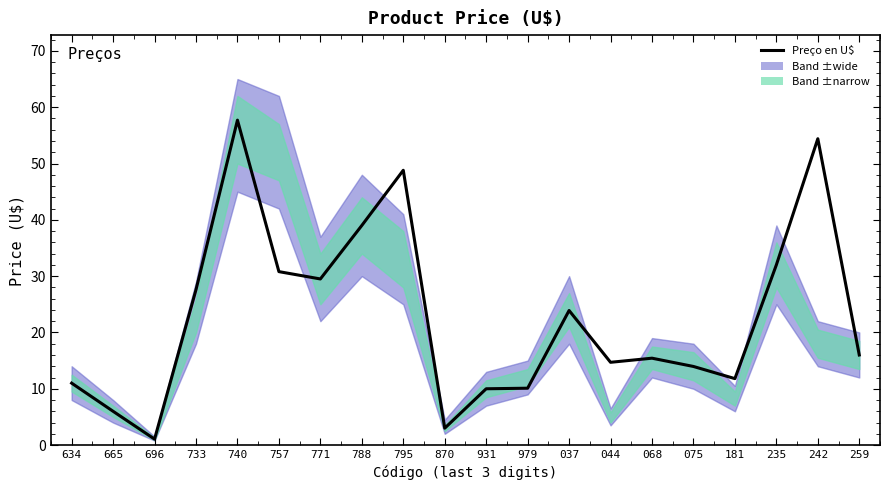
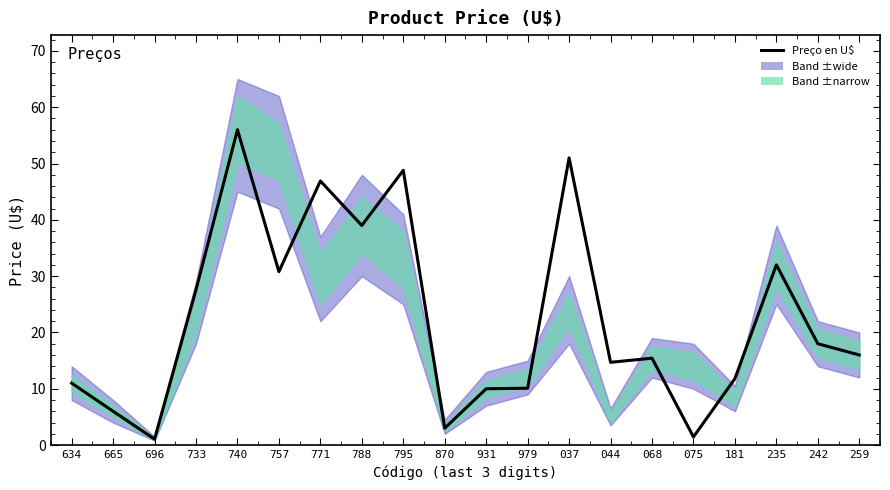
Preço en U$, 740: 58 -> 56
Preço en U$, 771: 30 -> 47
Preço en U$, 037: 24 -> 51
Preço en U$, 075: 14 -> 1
Preço en U$, 242: 54 -> 18
